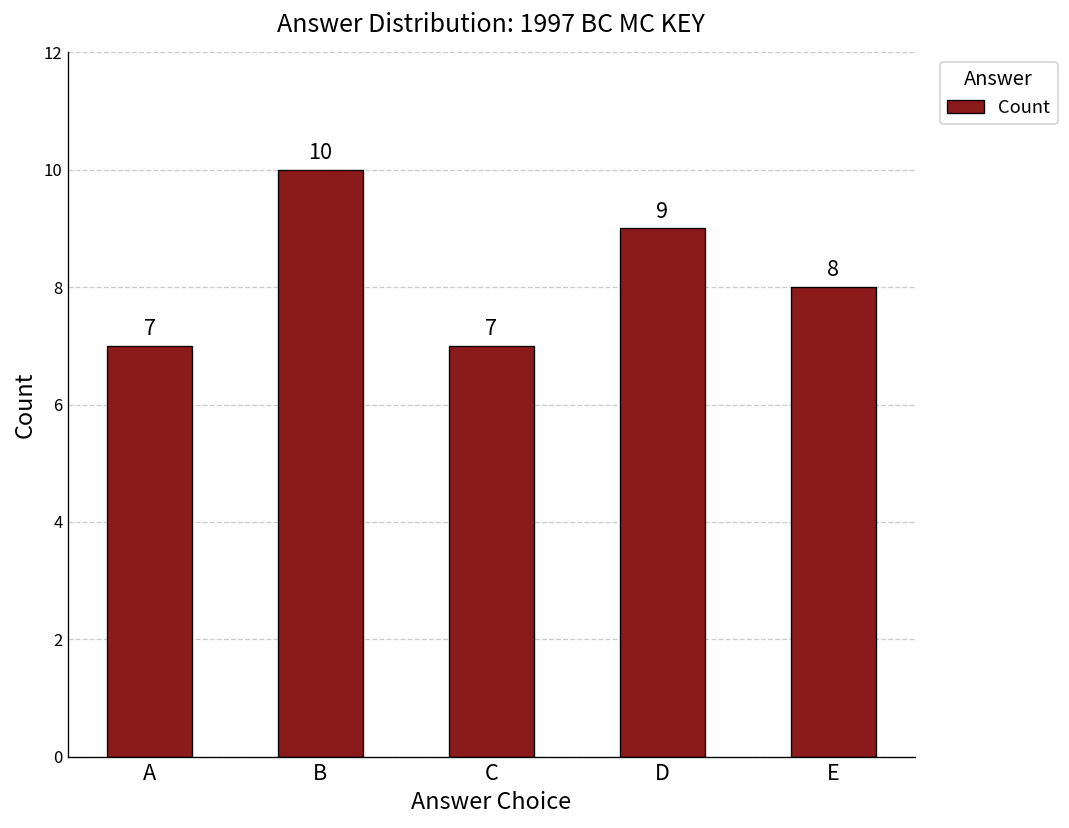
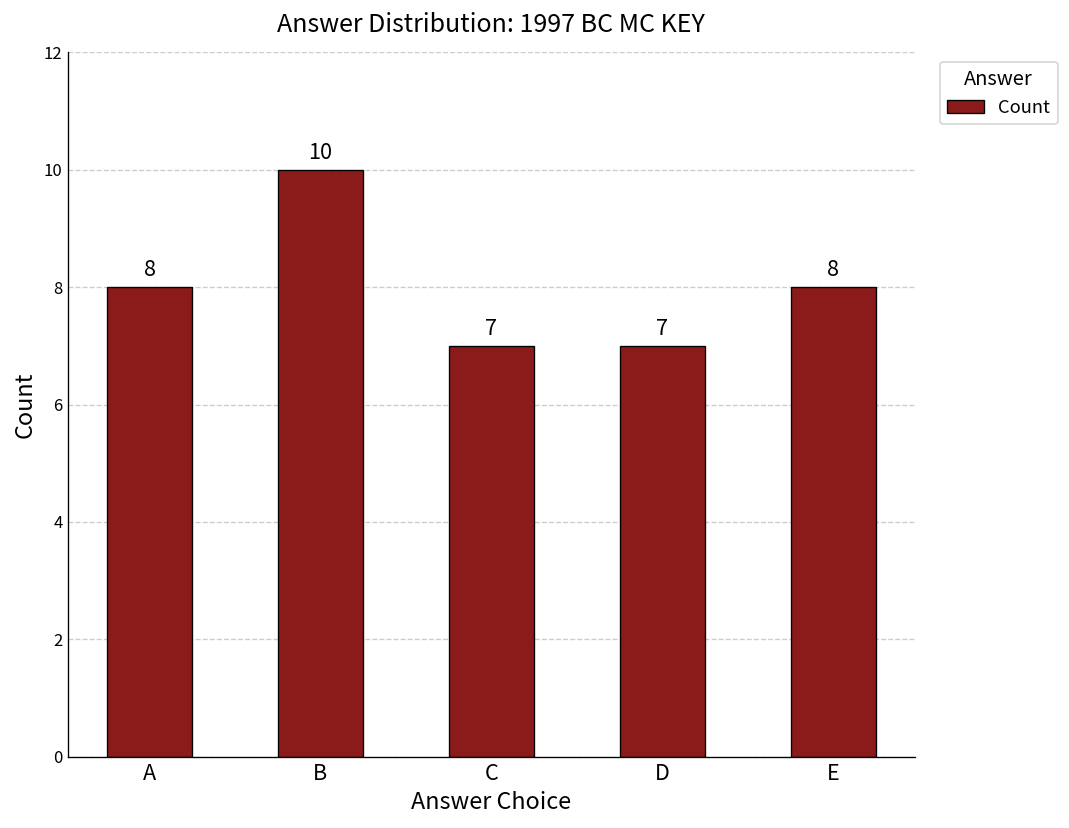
A: 7 -> 8
D: 9 -> 7
